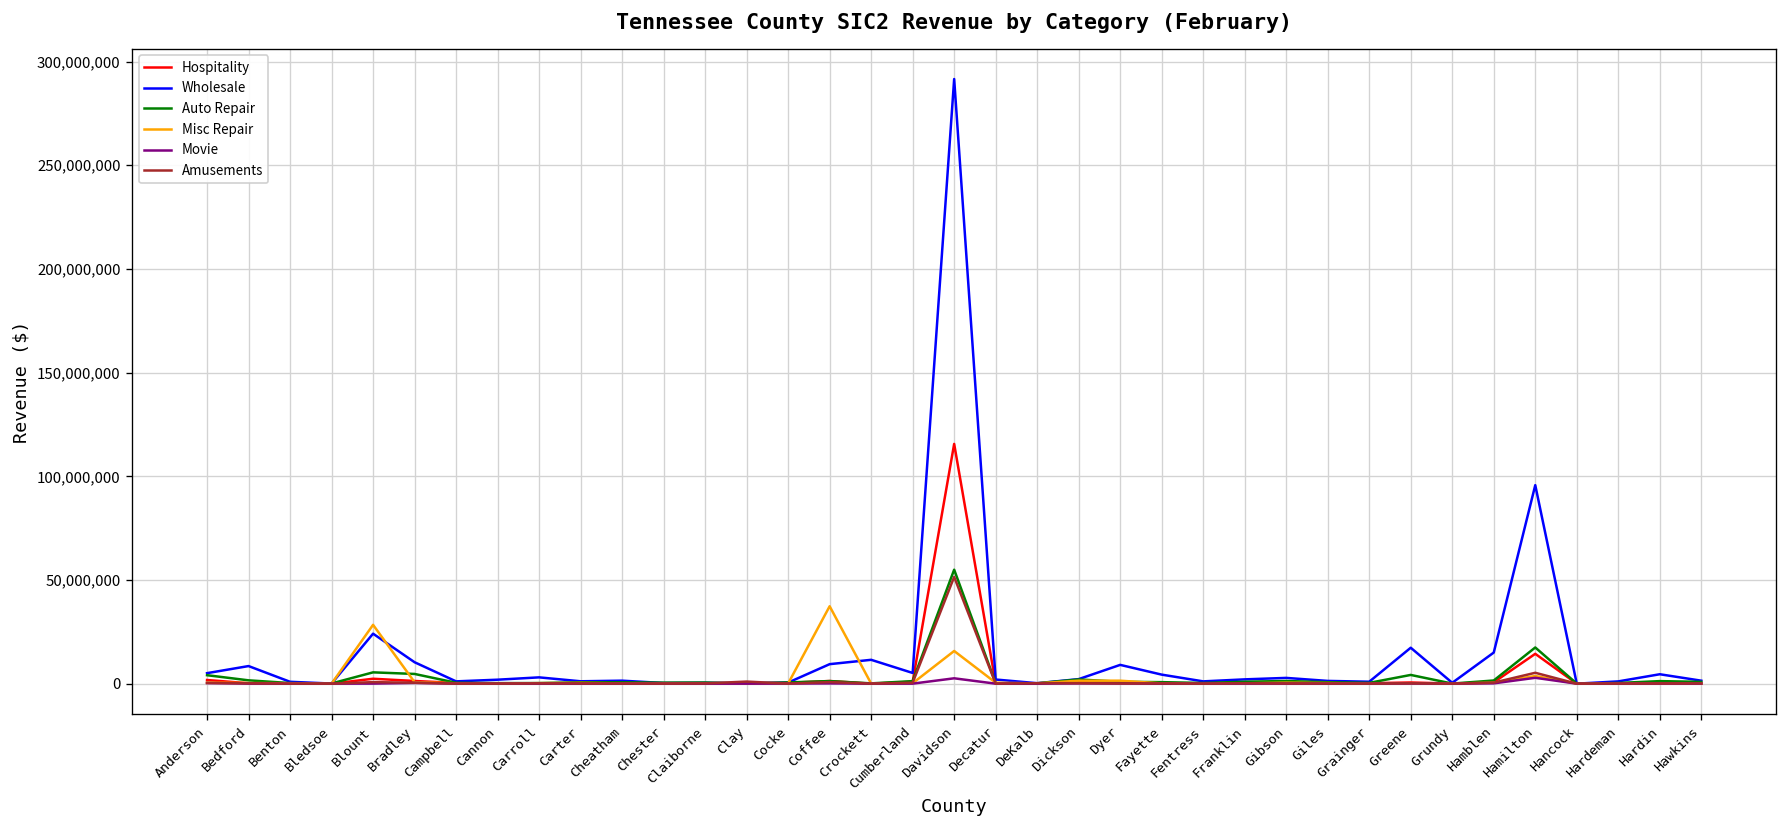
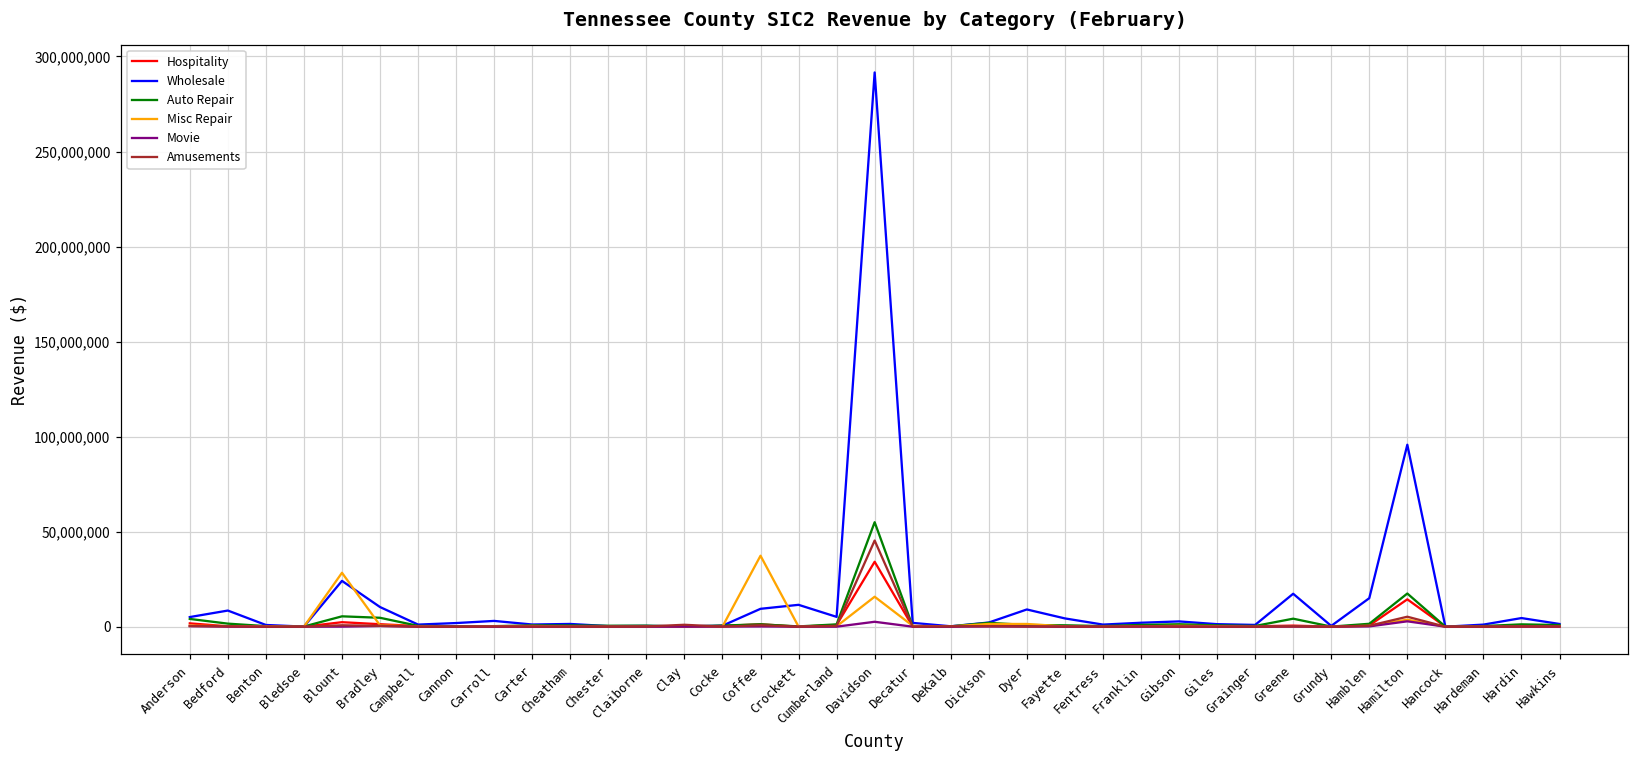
Hospitality, Davidson: 116,000,000 -> 34,000,000
Amusements, Davidson: 51,000,000 -> 45,000,000
